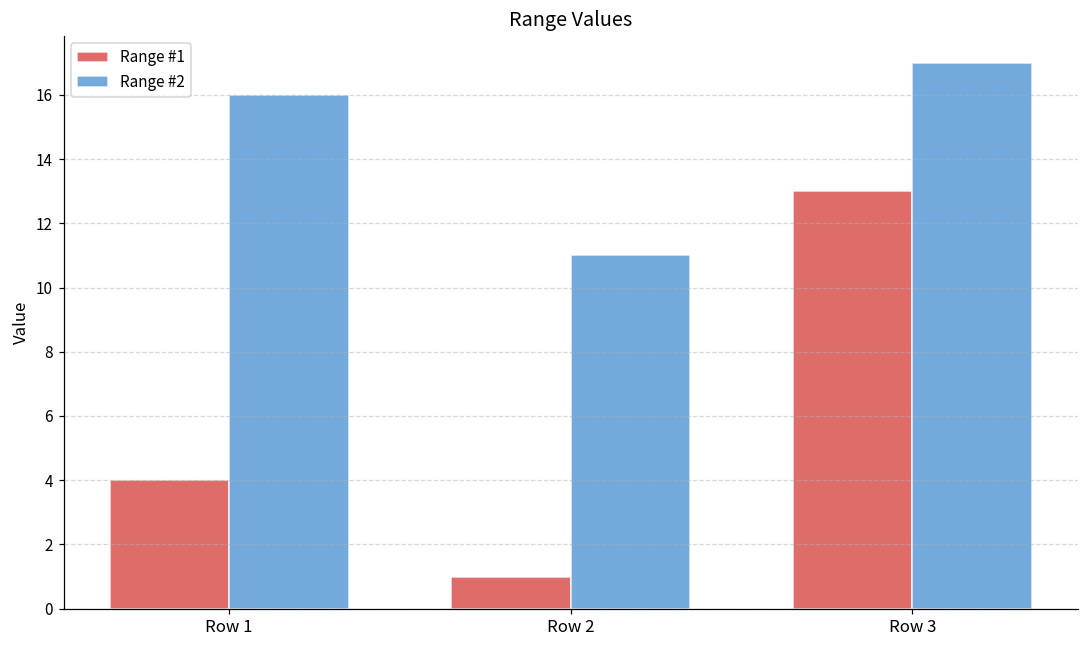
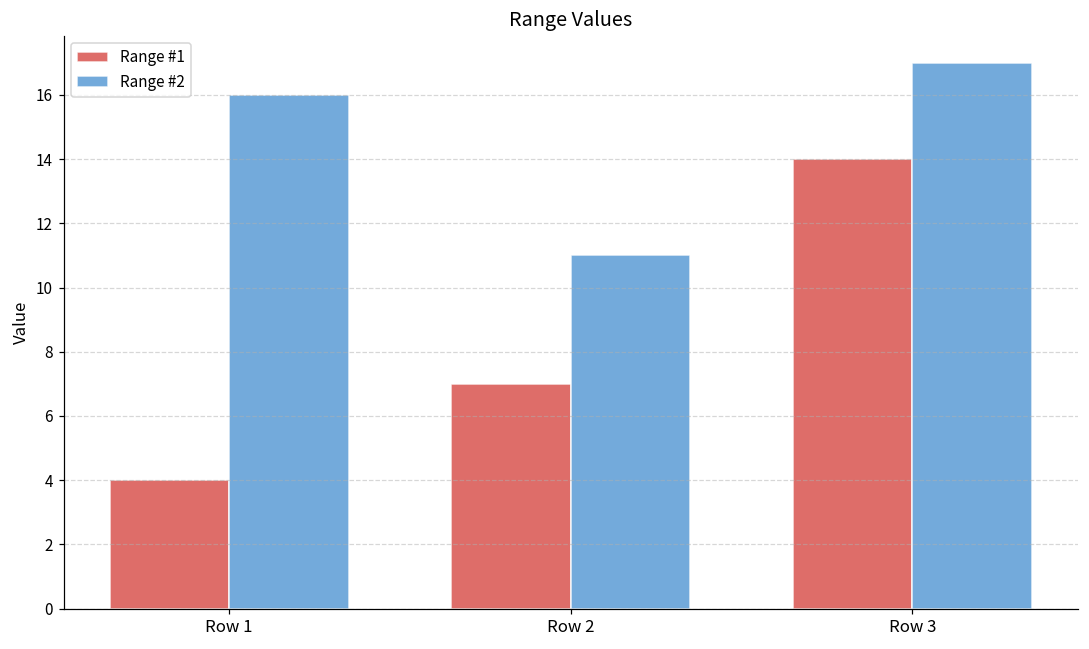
Range #1, Row 2: 1 -> 7
Range #1, Row 3: 13 -> 14
